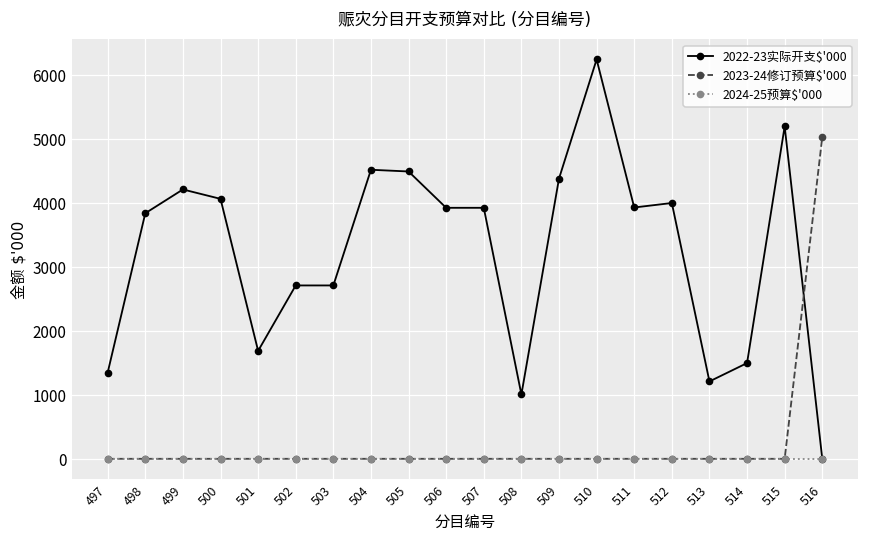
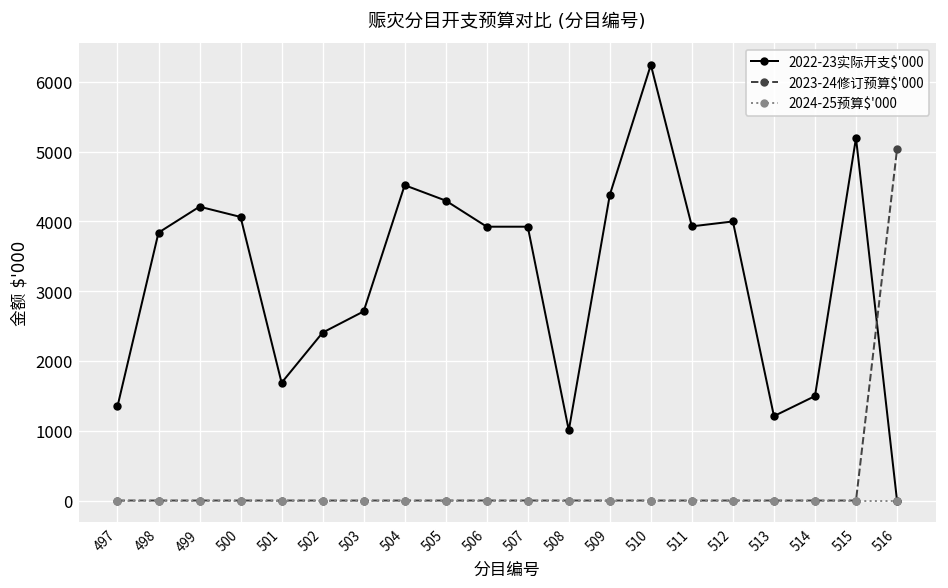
2022-23实际开支$'000, 502: 2700 -> 2400
2022-23实际开支$'000, 505: 4500 -> 4300
